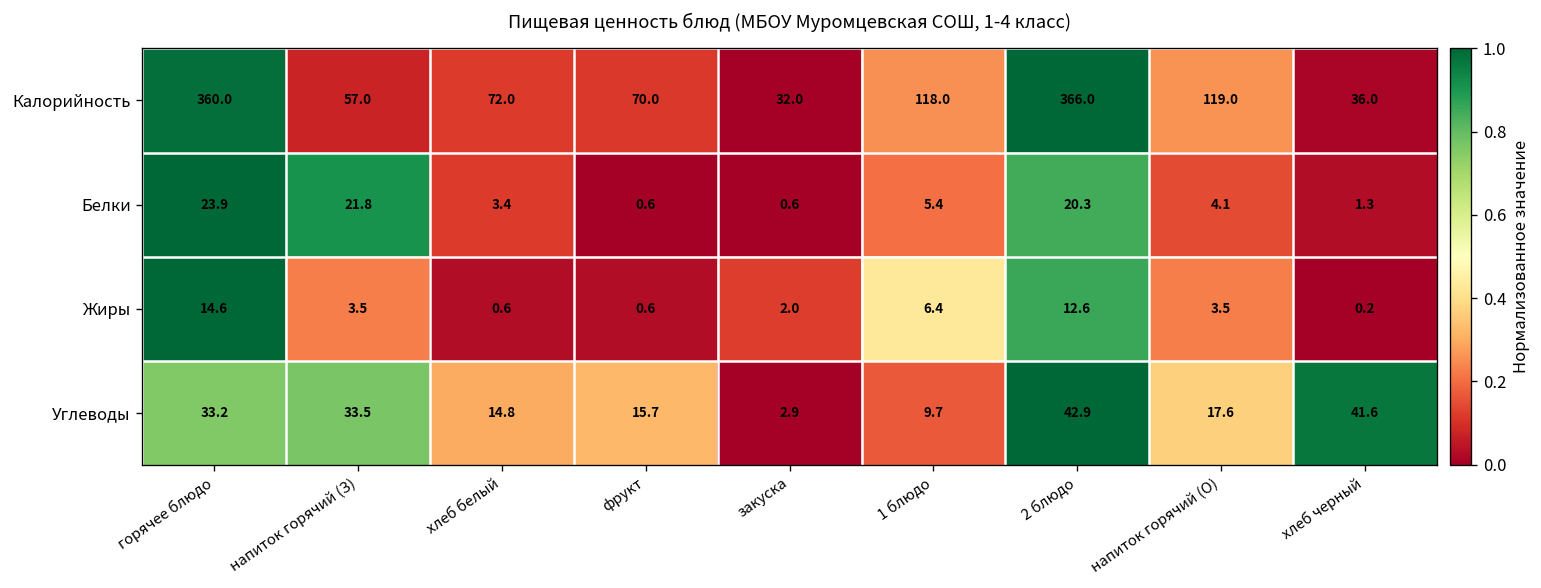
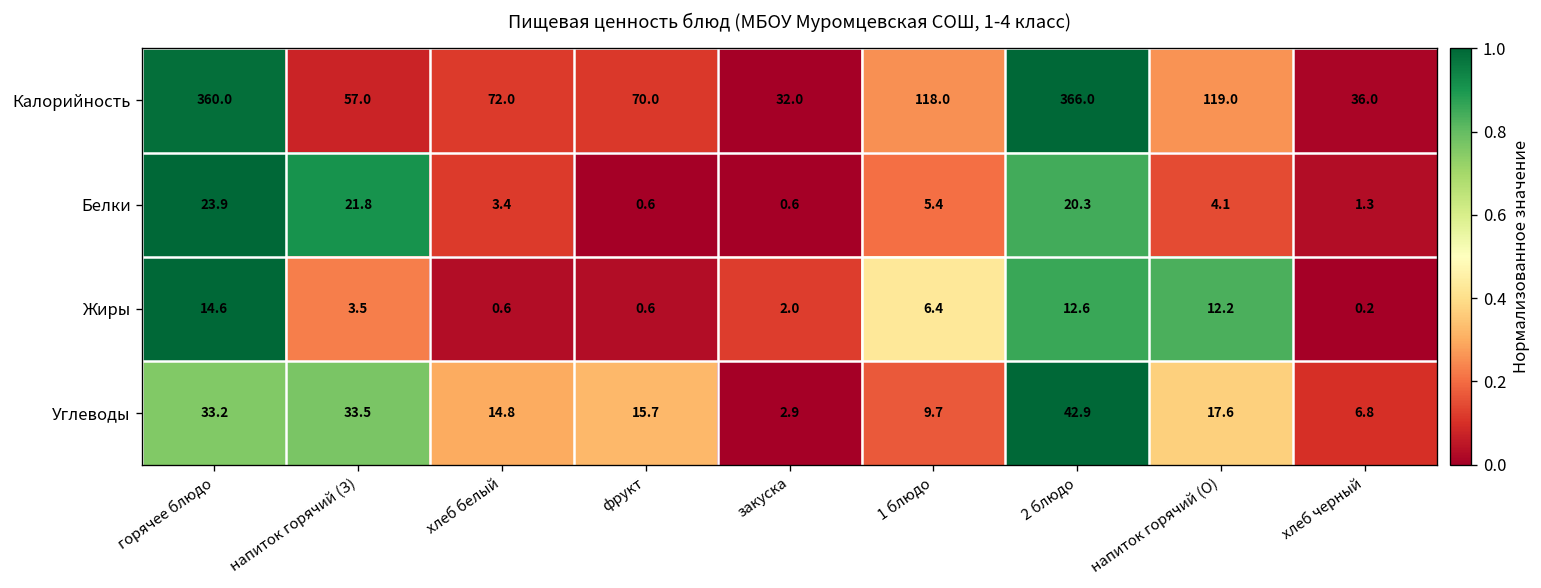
Жиры, напиток горячий (О): 3.5 -> 12.2
Углеводы, хлеб черный: 41.6 -> 6.8
